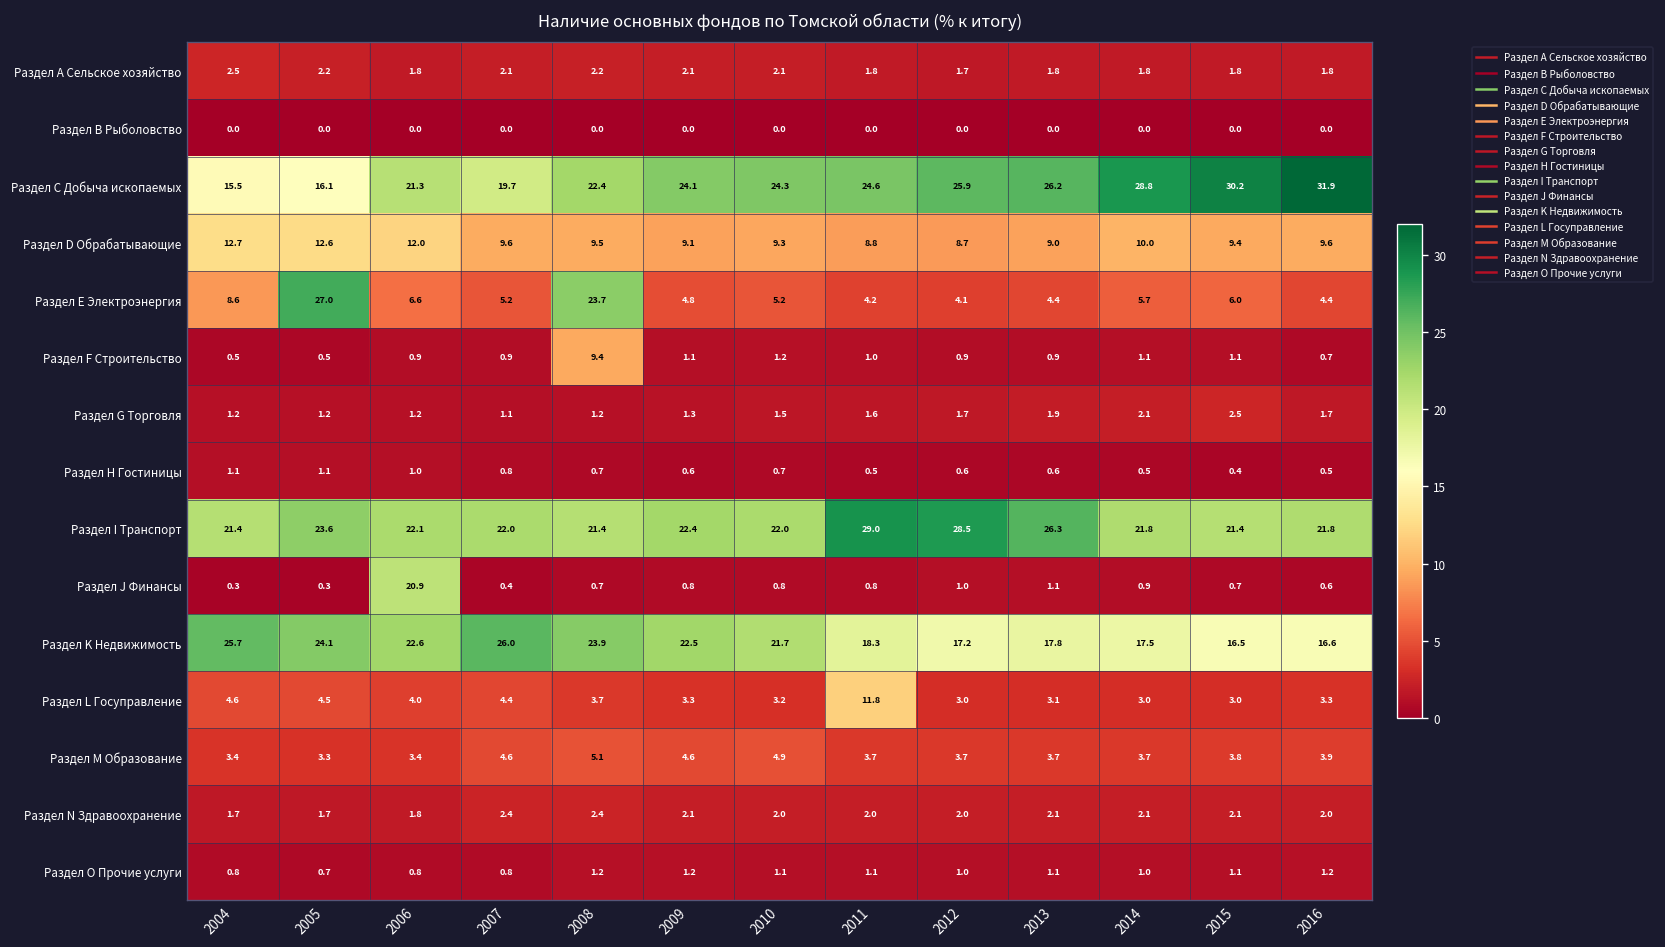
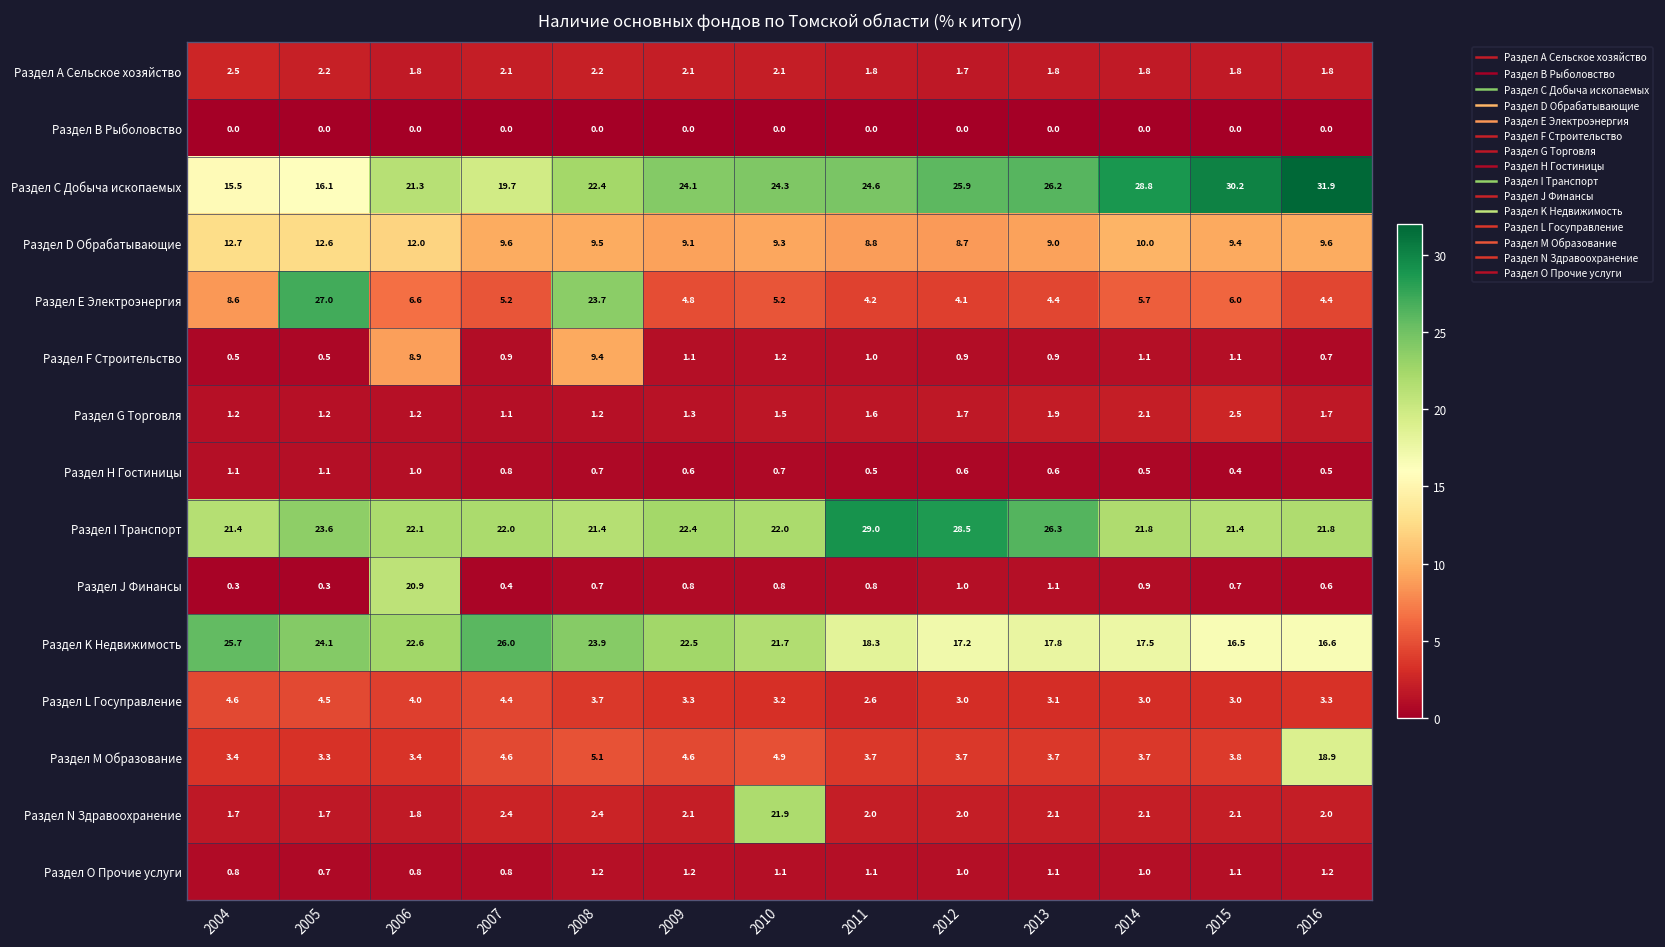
Раздел F Строительство, 2006: 0.9 -> 8.9
Раздел L Госуправление, 2011: 11.8 -> 2.6
Раздел M Образование, 2016: 3.9 -> 18.9
Раздел N Здравоохранение, 2010: 2.0 -> 21.9
